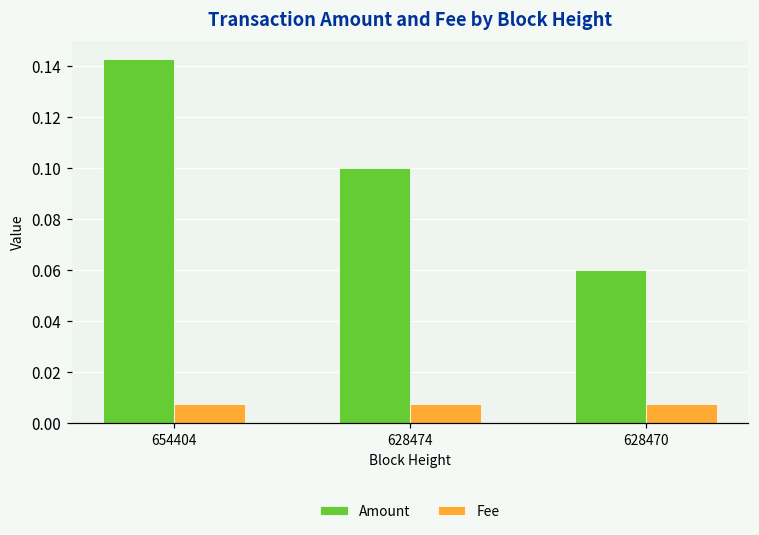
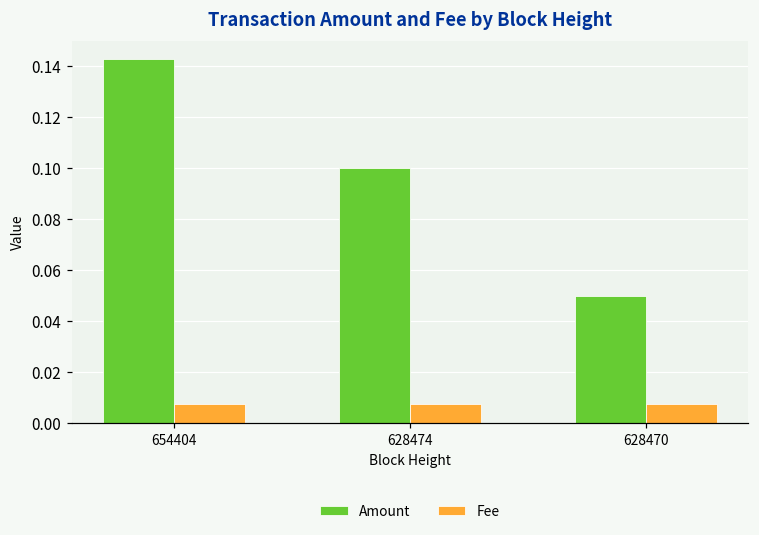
Amount, 628470: 0.06 -> 0.05
